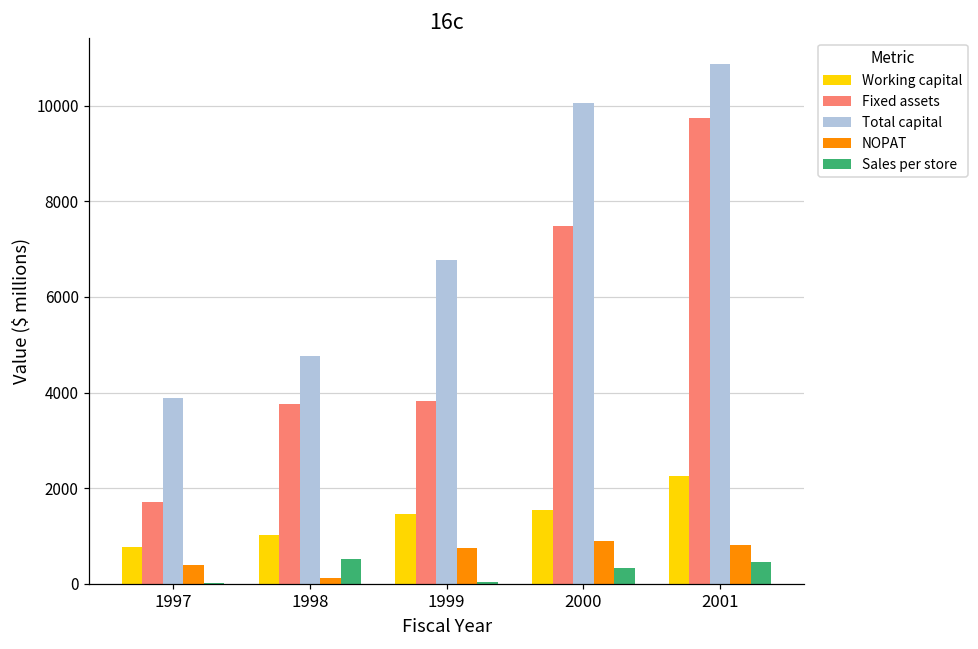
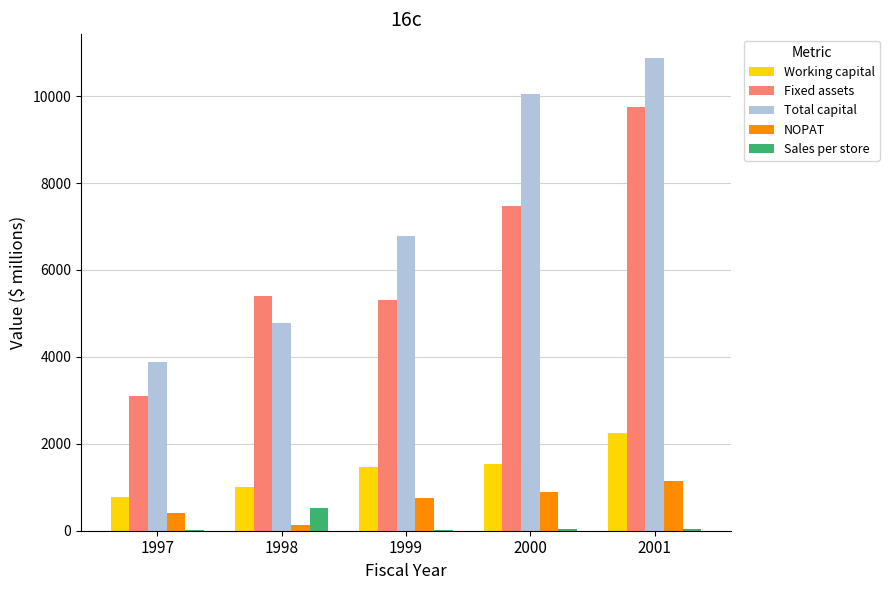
Fixed assets, 1997: 1700 -> 3100
Fixed assets, 1998: 3800 -> 5400
Fixed assets, 1999: 3800 -> 5300
Sales per store, 2000: 300 -> 0
NOPAT, 2001: 800 -> 1100
Sales per store, 2001: 500 -> 0
